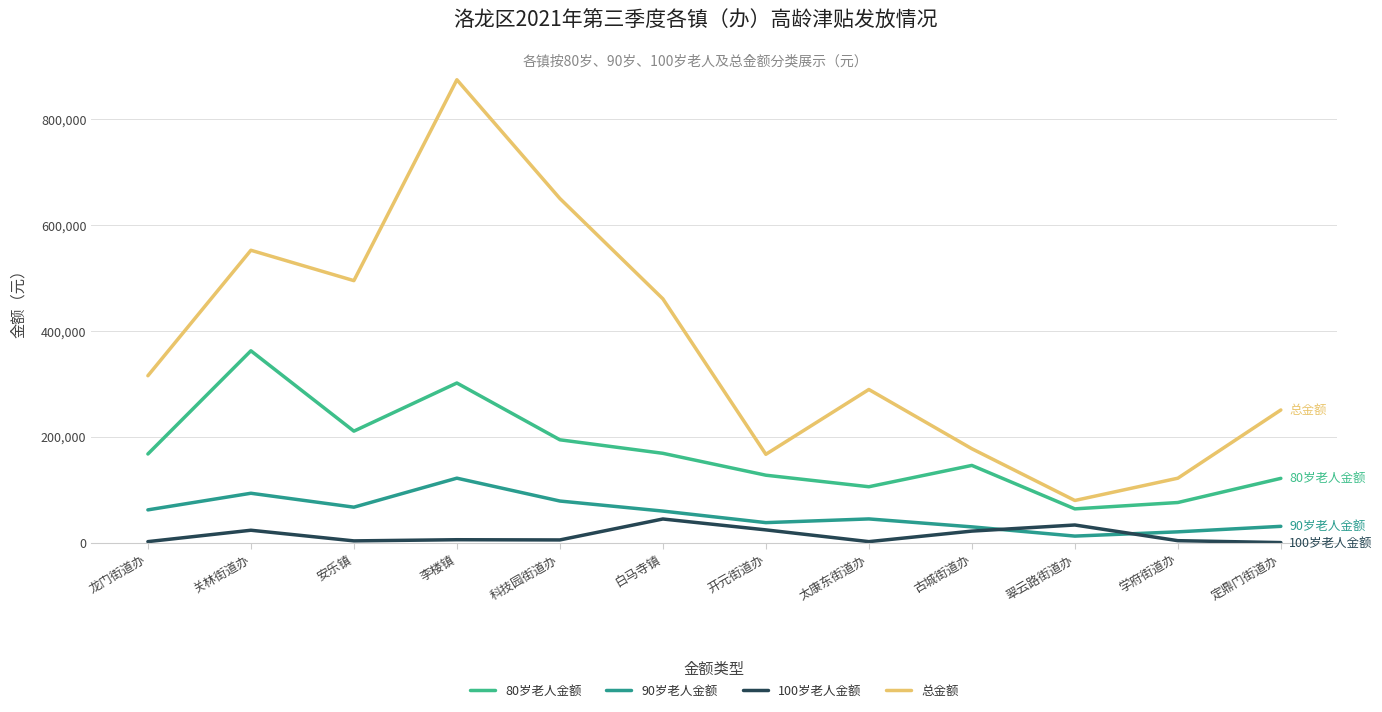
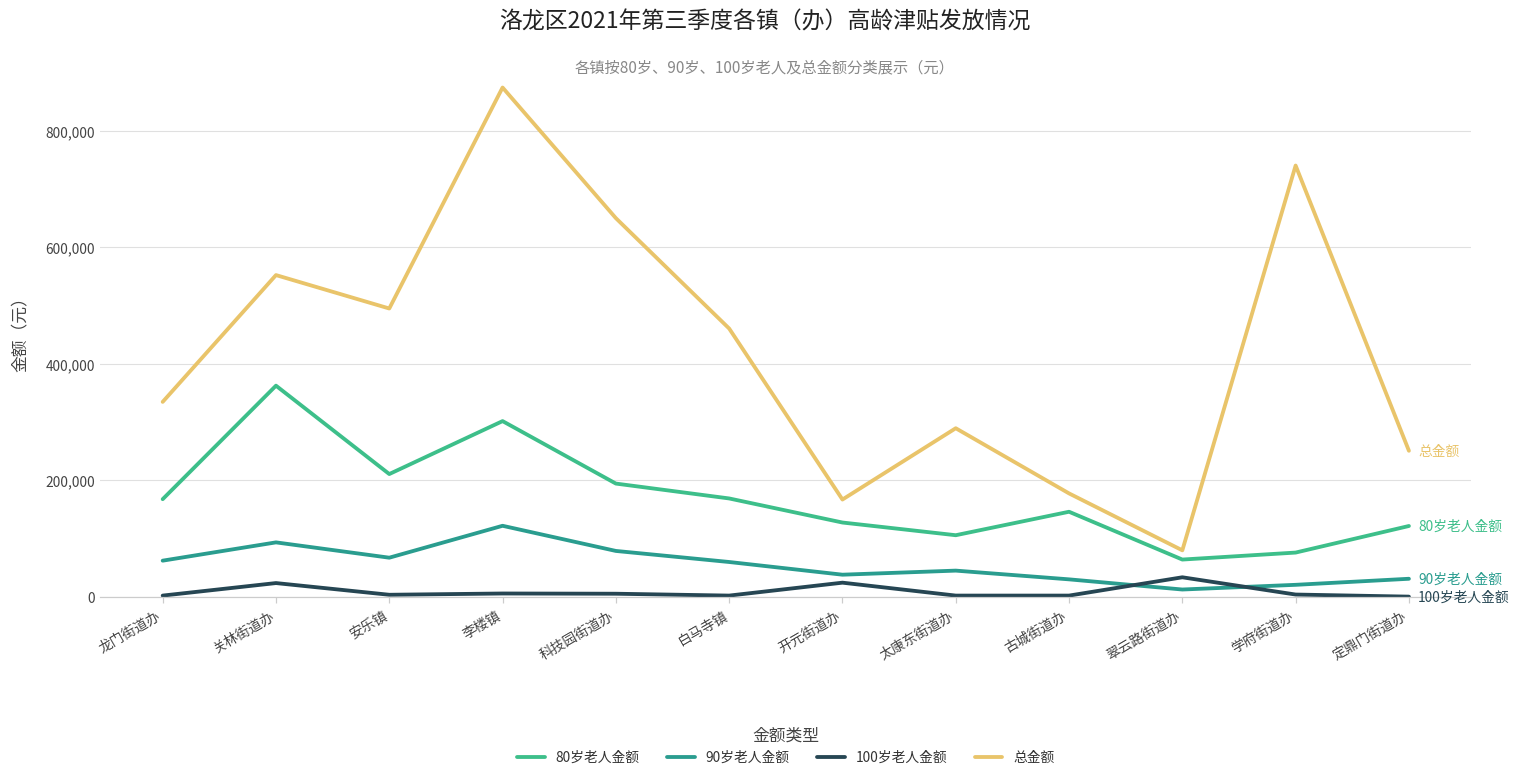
总金额, 龙门街道办: 320,000 -> 330,000
100岁老人金额, 白马寺镇: 40,000 -> 0
100岁老人金额, 古城街道办: 20,000 -> 0
总金额, 学府街道办: 120,000 -> 740,000
